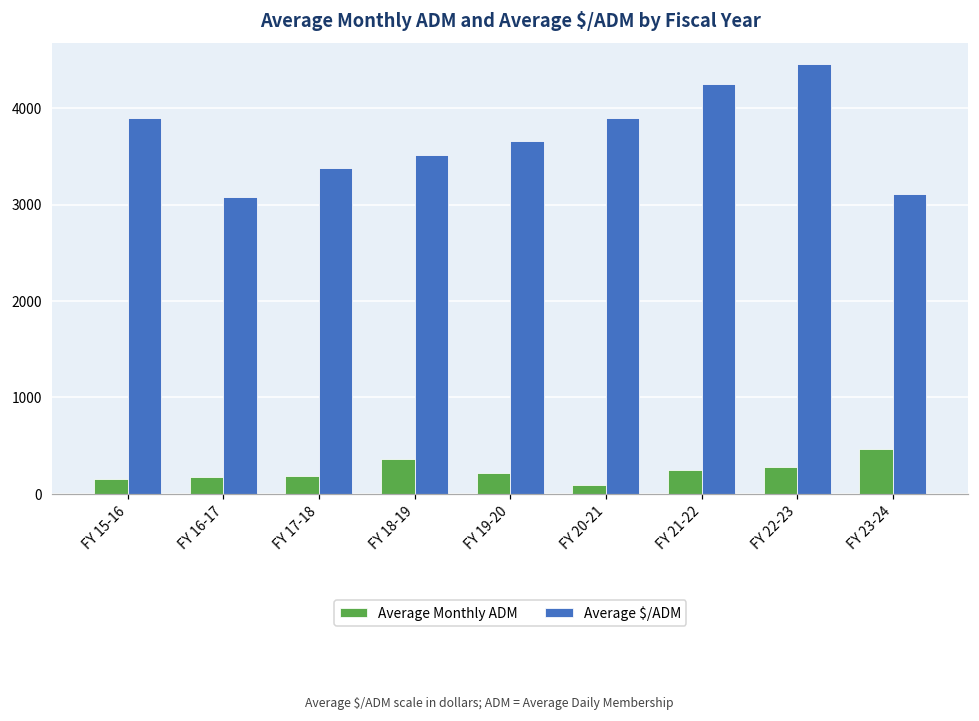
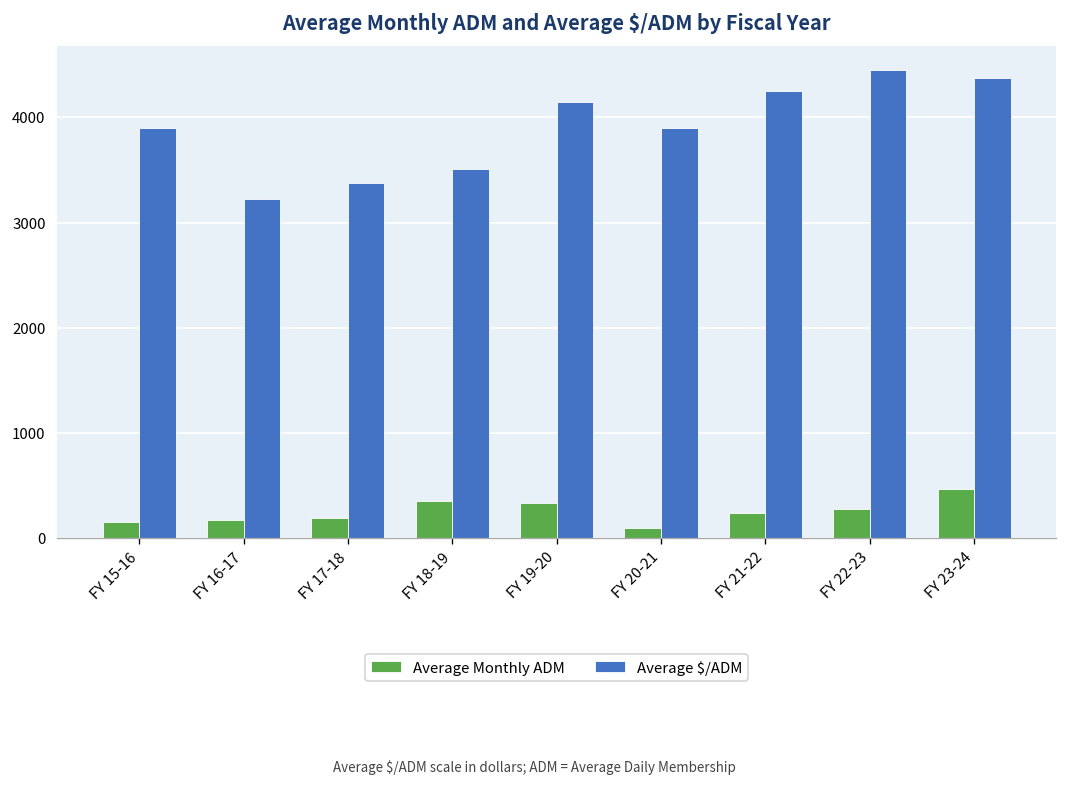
Average $/ADM, FY 16-17: 3100 -> 3200
Average Monthly ADM, FY 19-20: 200 -> 300
Average $/ADM, FY 19-20: 3700 -> 4100
Average $/ADM, FY 23-24: 3100 -> 4400
